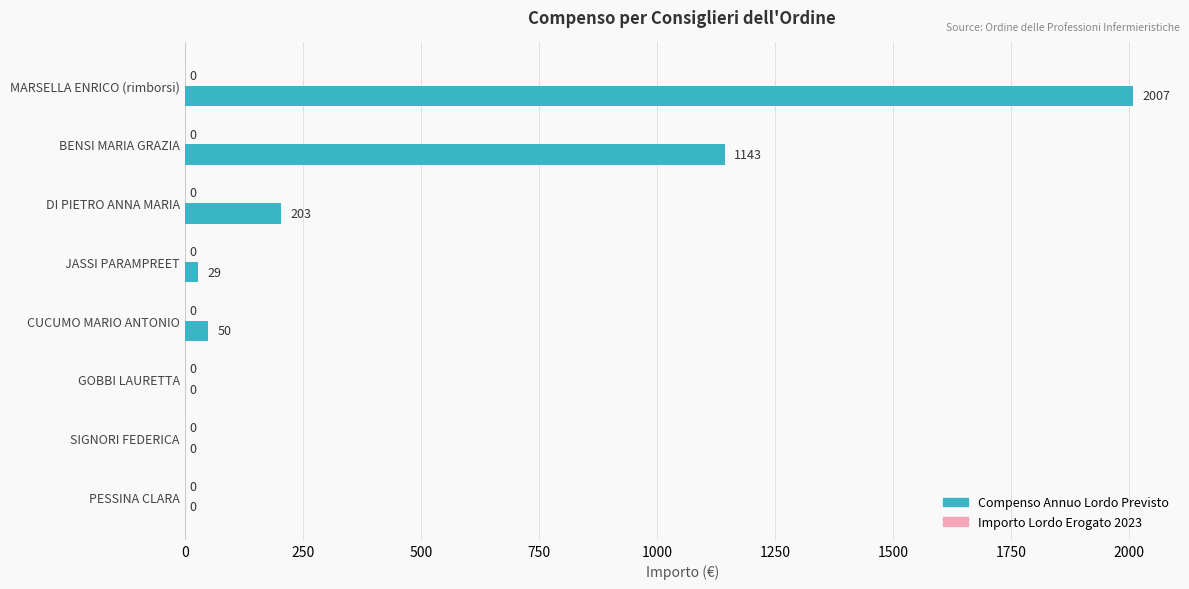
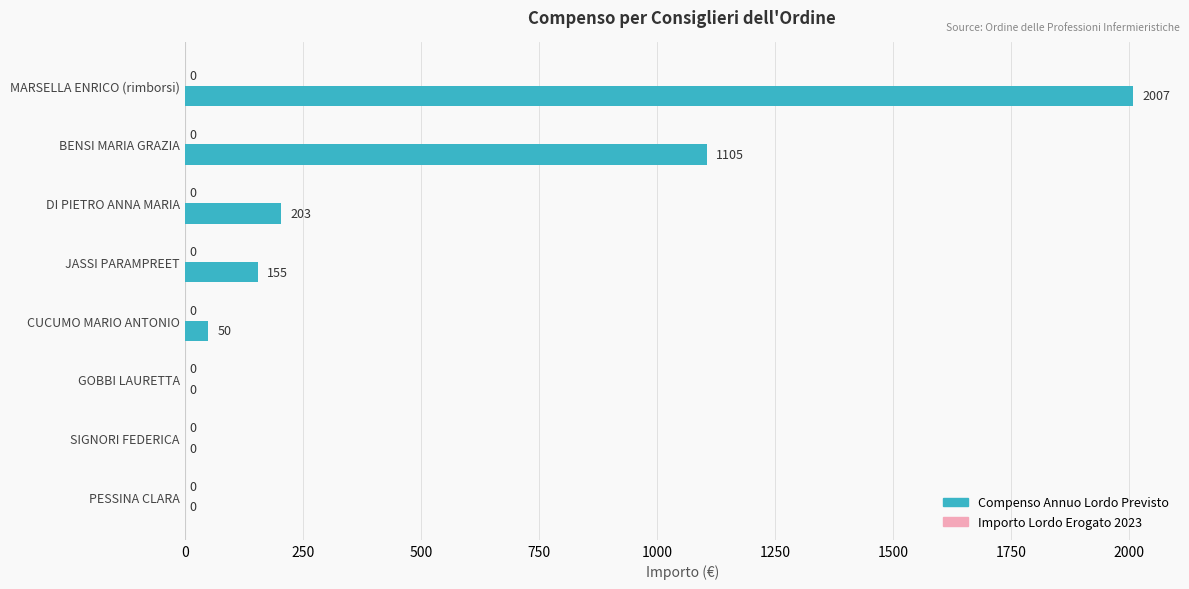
Compenso Annuo Lordo Previsto, BENSI MARIA GRAZIA: 1143 -> 1105
Compenso Annuo Lordo Previsto, JASSI PARAMPREET: 29 -> 155
